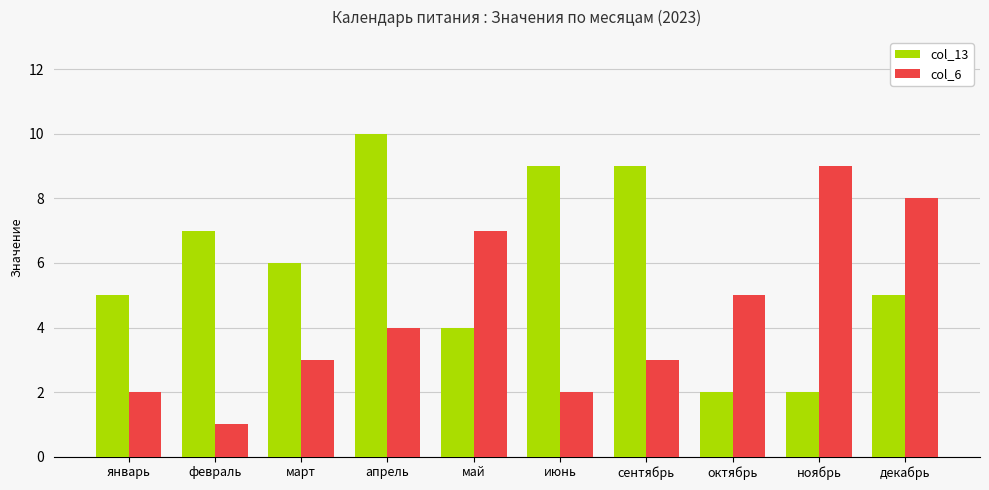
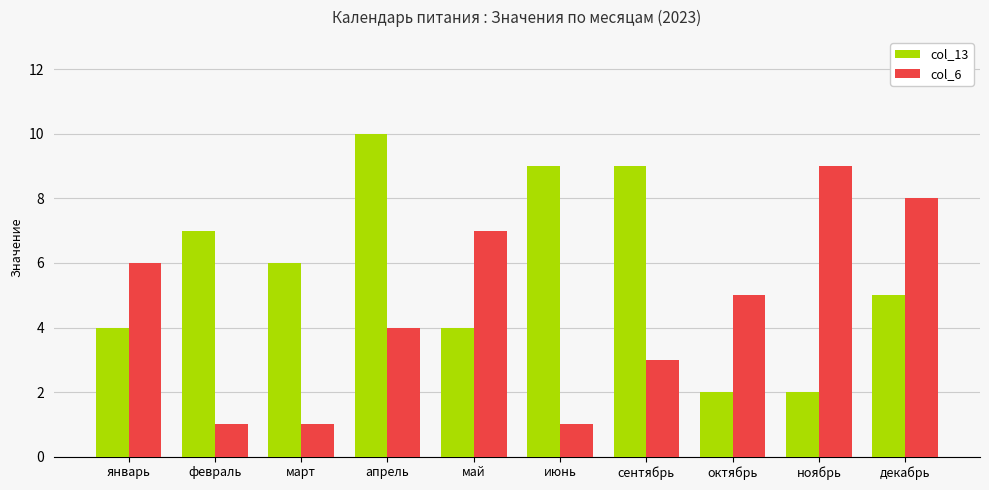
col_13, январь: 5 -> 4
col_6, январь: 2 -> 6
col_6, март: 3 -> 1
col_6, июнь: 2 -> 1
